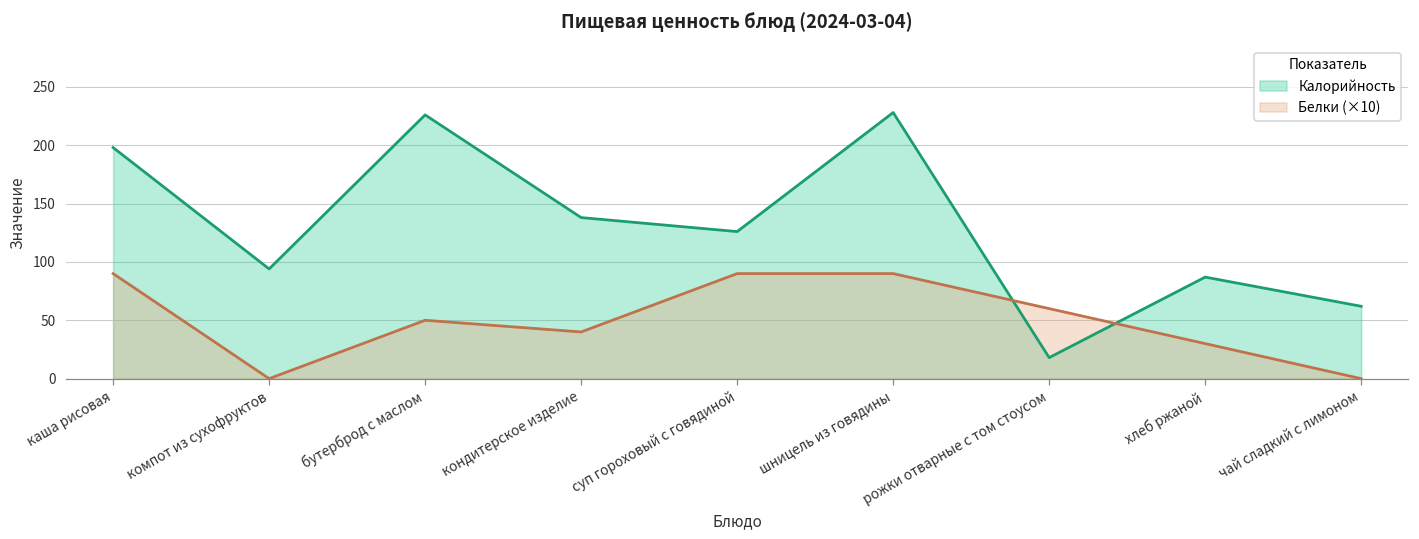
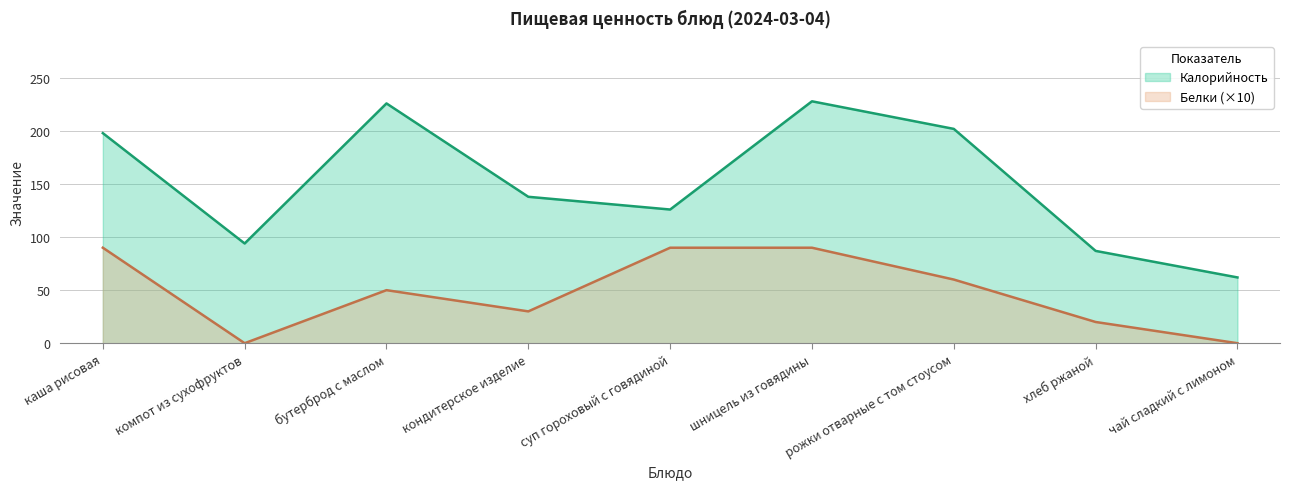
Белки (×10), кондитерское изделие: 40 -> 30
Калорийность, рожки отварные с том стоусом: 18 -> 202
Белки (×10), хлеб ржаной: 30 -> 20
